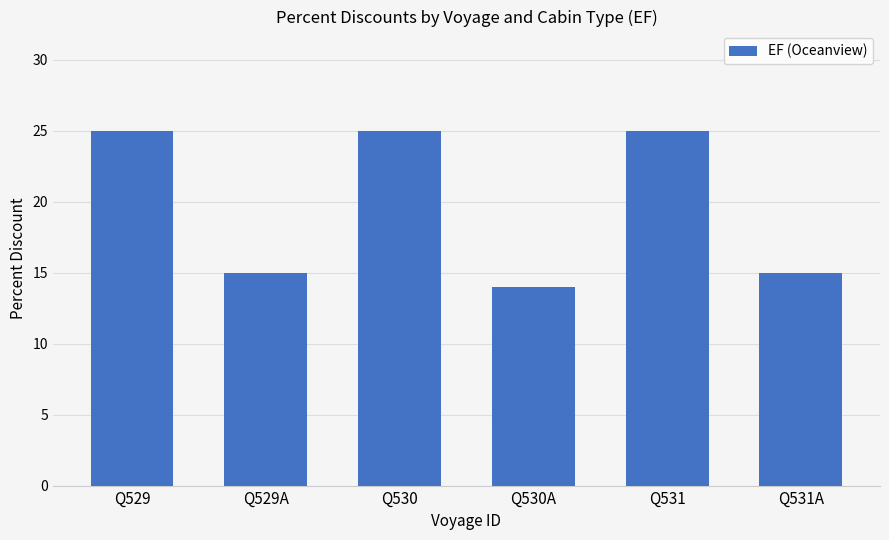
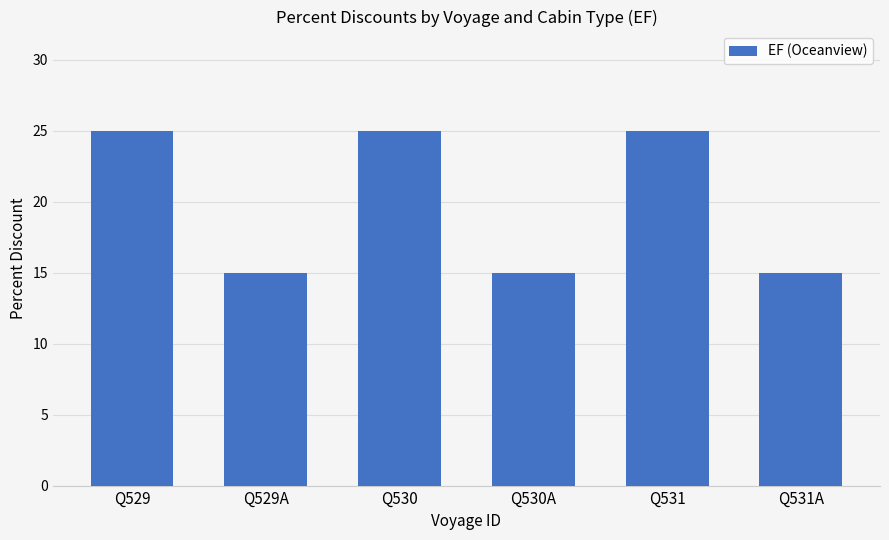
Q530A: 14 -> 15
